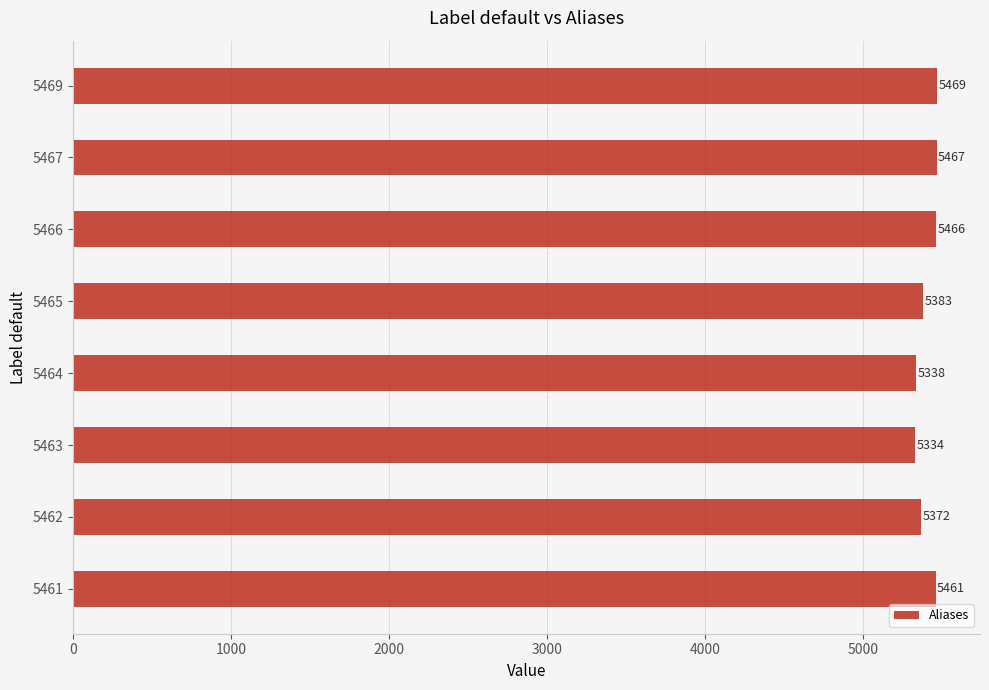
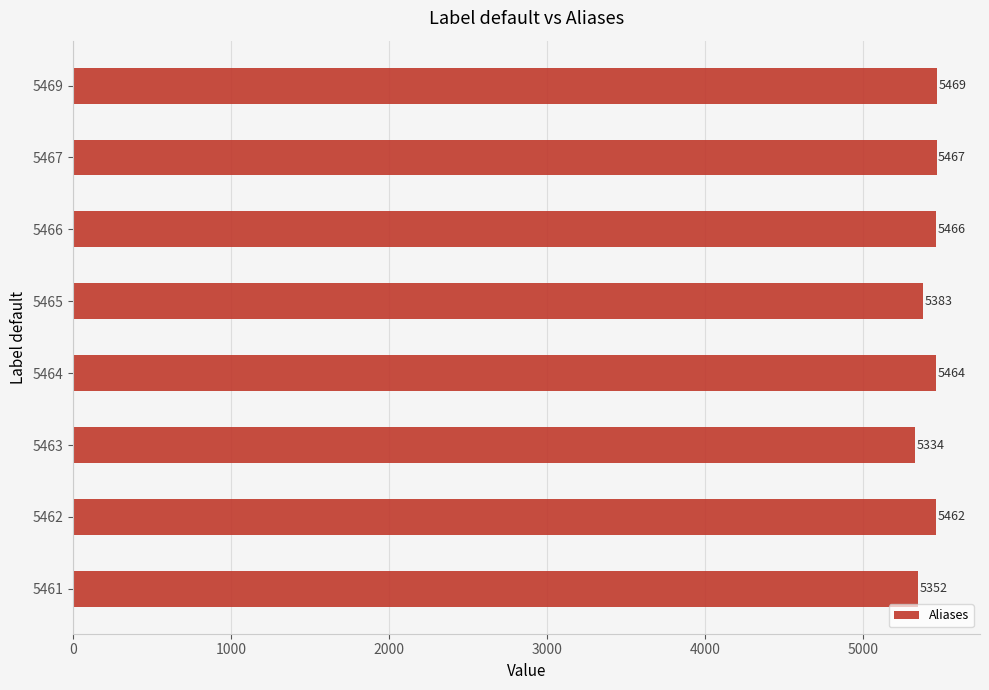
5464: 5338 -> 5464
5462: 5372 -> 5462
5461: 5461 -> 5352
